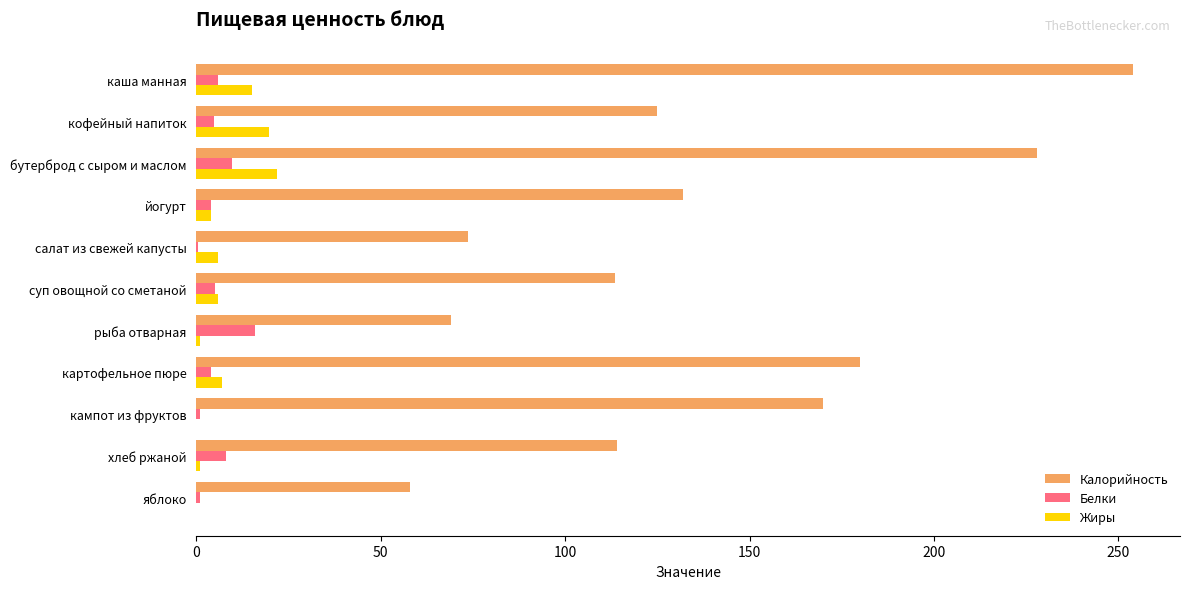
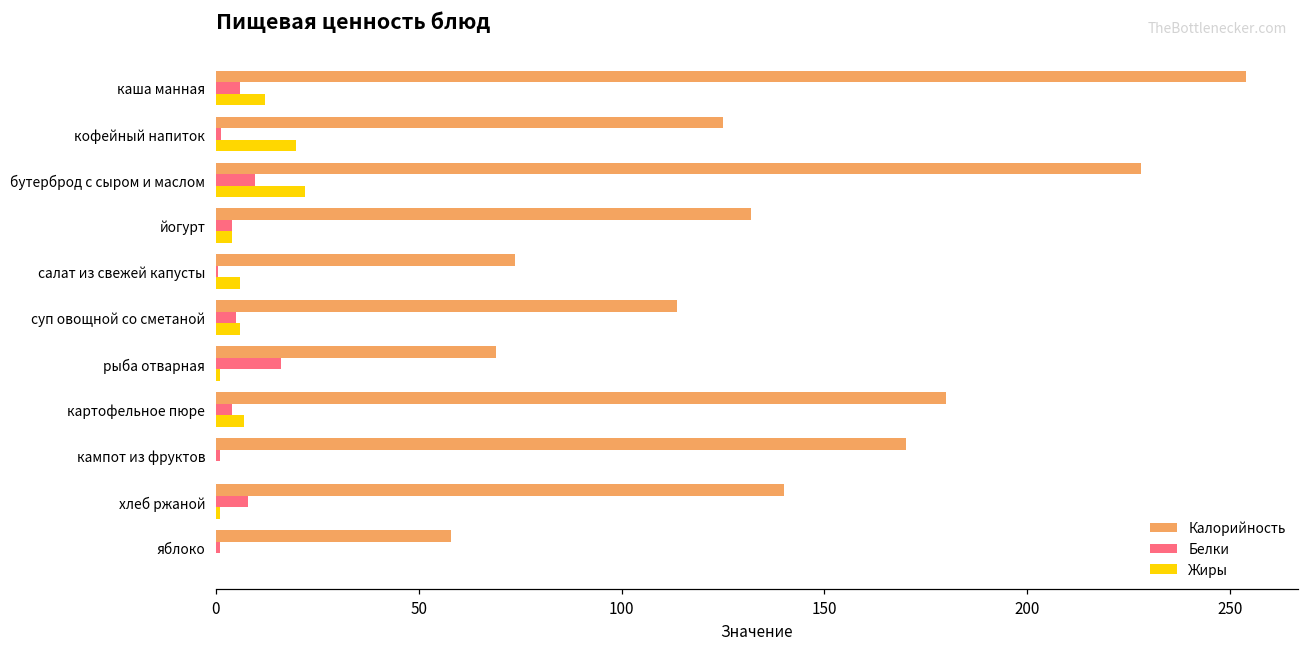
Жиры, каша манная: 15 -> 12
Белки, кофейный напиток: 5 -> 1
Калорийность, хлеб ржаной: 114 -> 140
